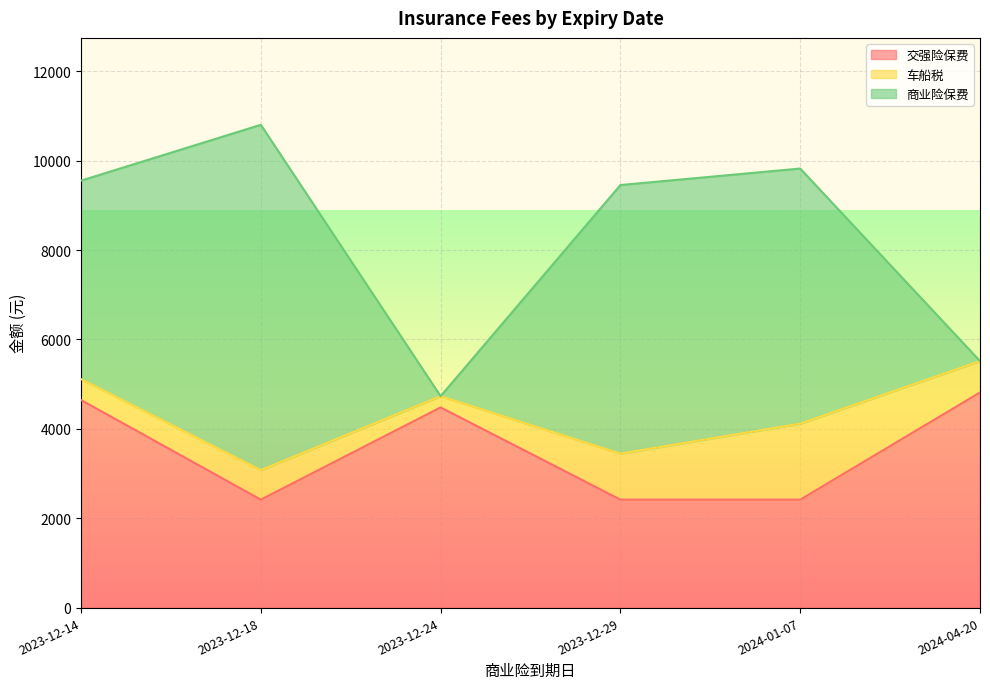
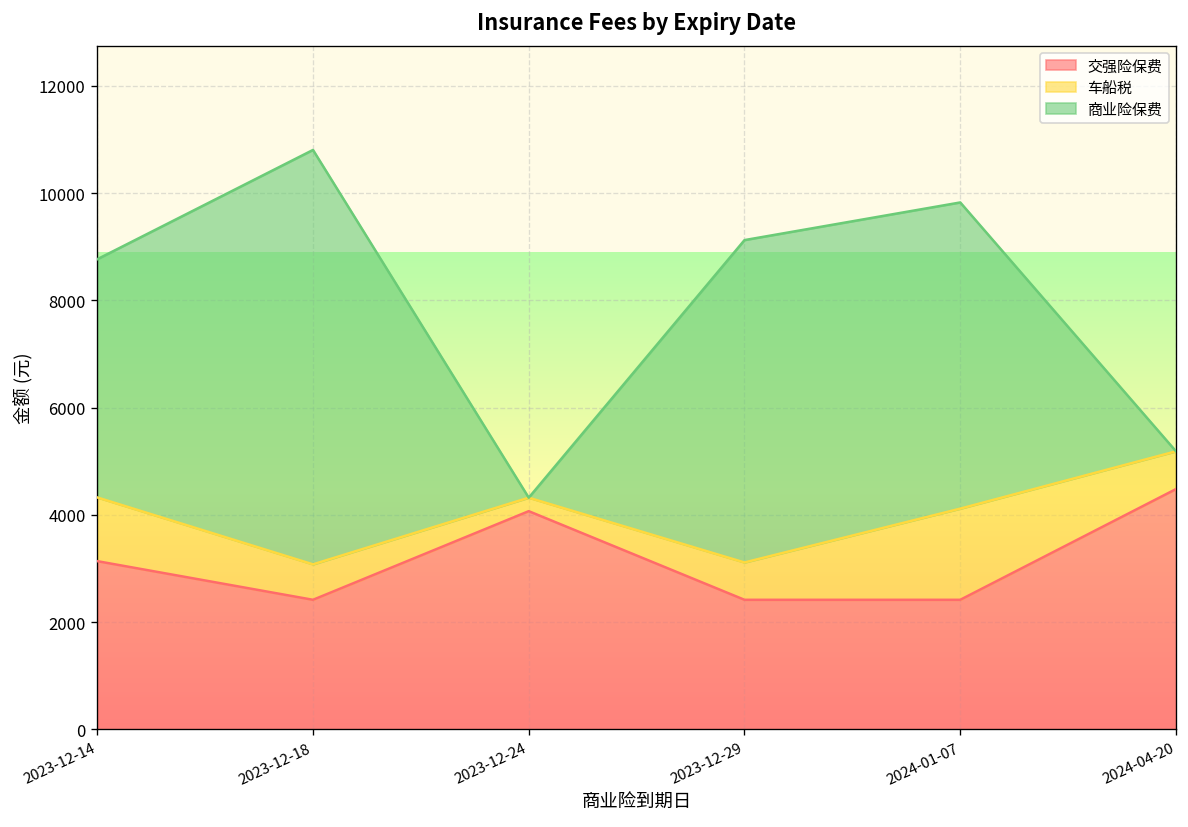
交强险保费, 2023-12-14: 4600 -> 3100
车船税, 2023-12-14: 500 -> 1200
交强险保费, 2023-12-24: 4500 -> 4100
车船税, 2023-12-29: 1000 -> 700
交强险保费, 2024-04-20: 4800 -> 4500
